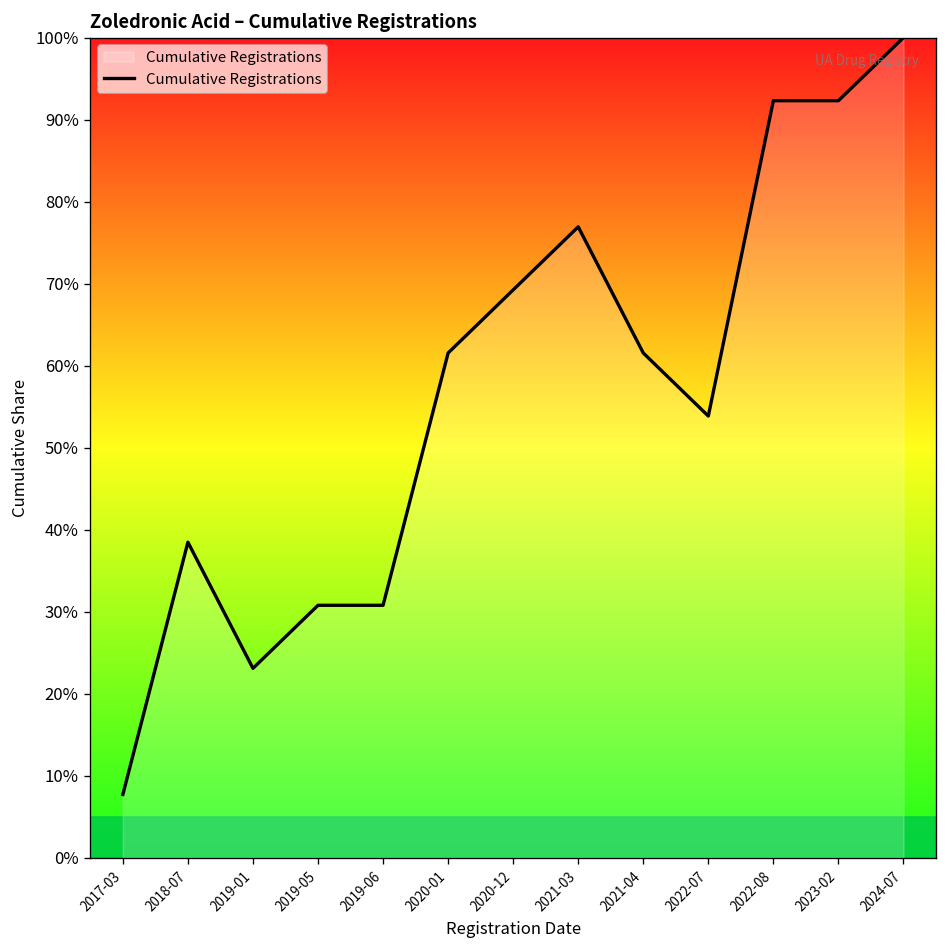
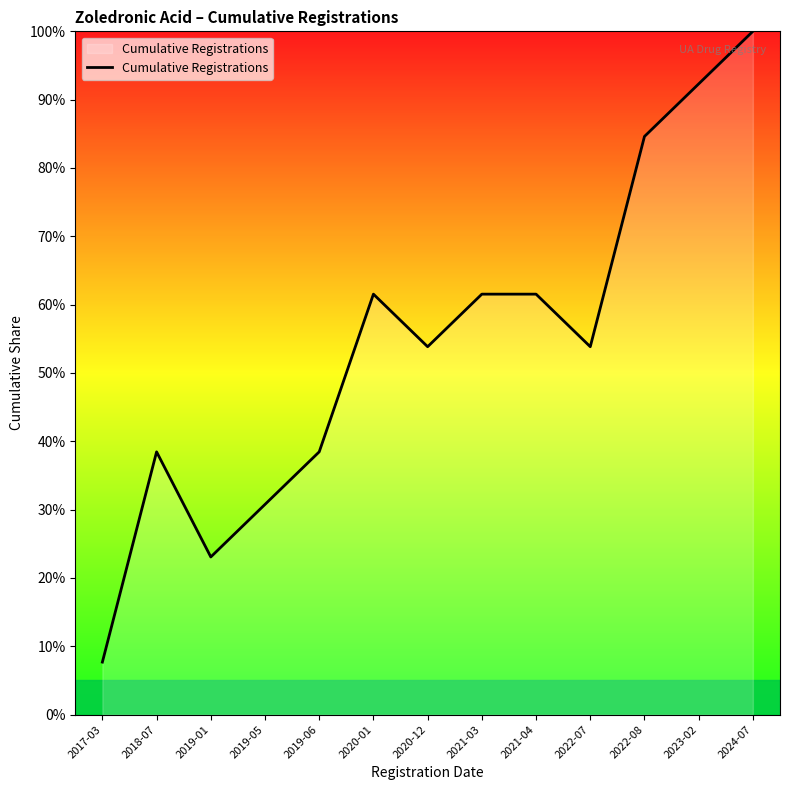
2019-06: 31% -> 38%
2020-12: 69% -> 54%
2021-03: 77% -> 62%
2022-08: 92% -> 85%
